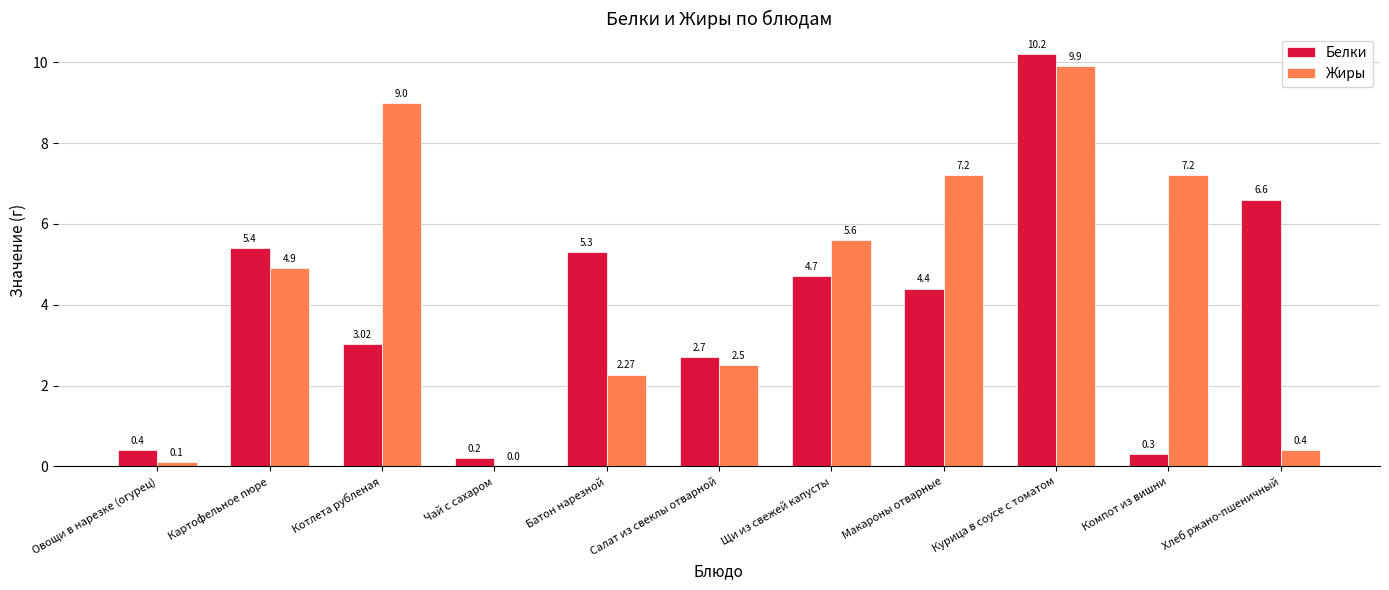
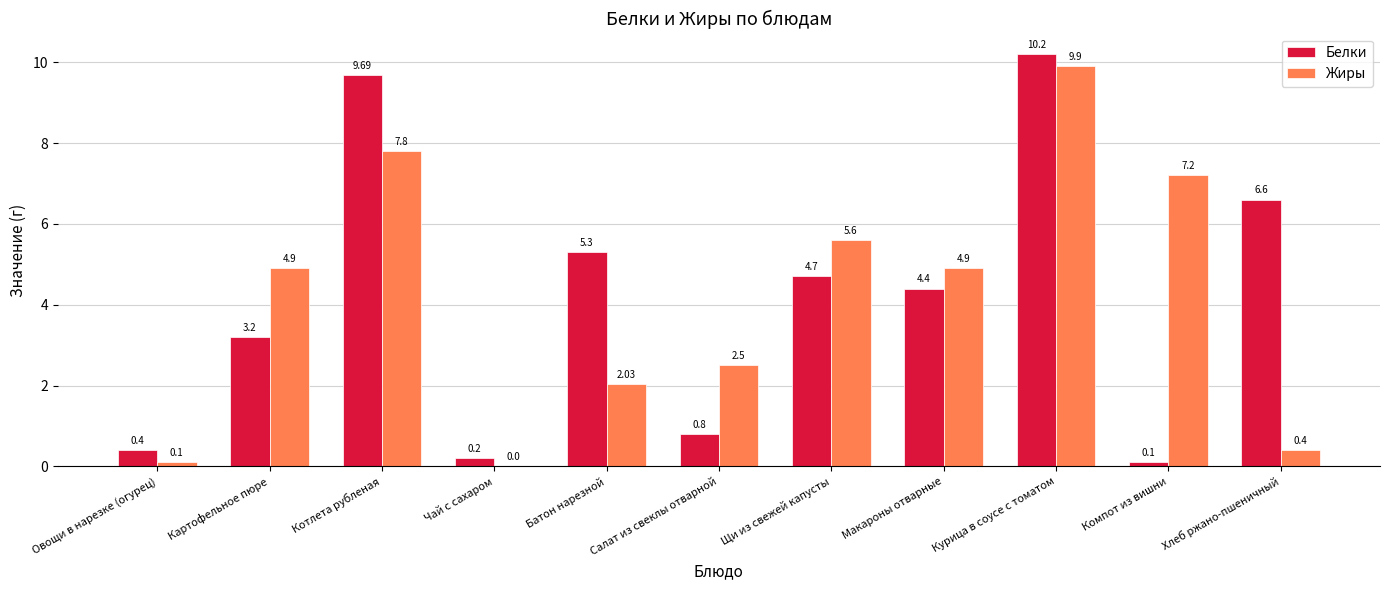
Белки, Картофельное пюре: 5.4 -> 3.2
Белки, Котлета рубленая: 3.02 -> 9.69
Жиры, Котлета рубленая: 9.0 -> 7.8
Жиры, Батон нарезной: 2.27 -> 2.03
Белки, Салат из свеклы отварной: 2.7 -> 0.8
Жиры, Макароны отварные: 7.2 -> 4.9
Белки, Компот из вишни: 0.3 -> 0.1
